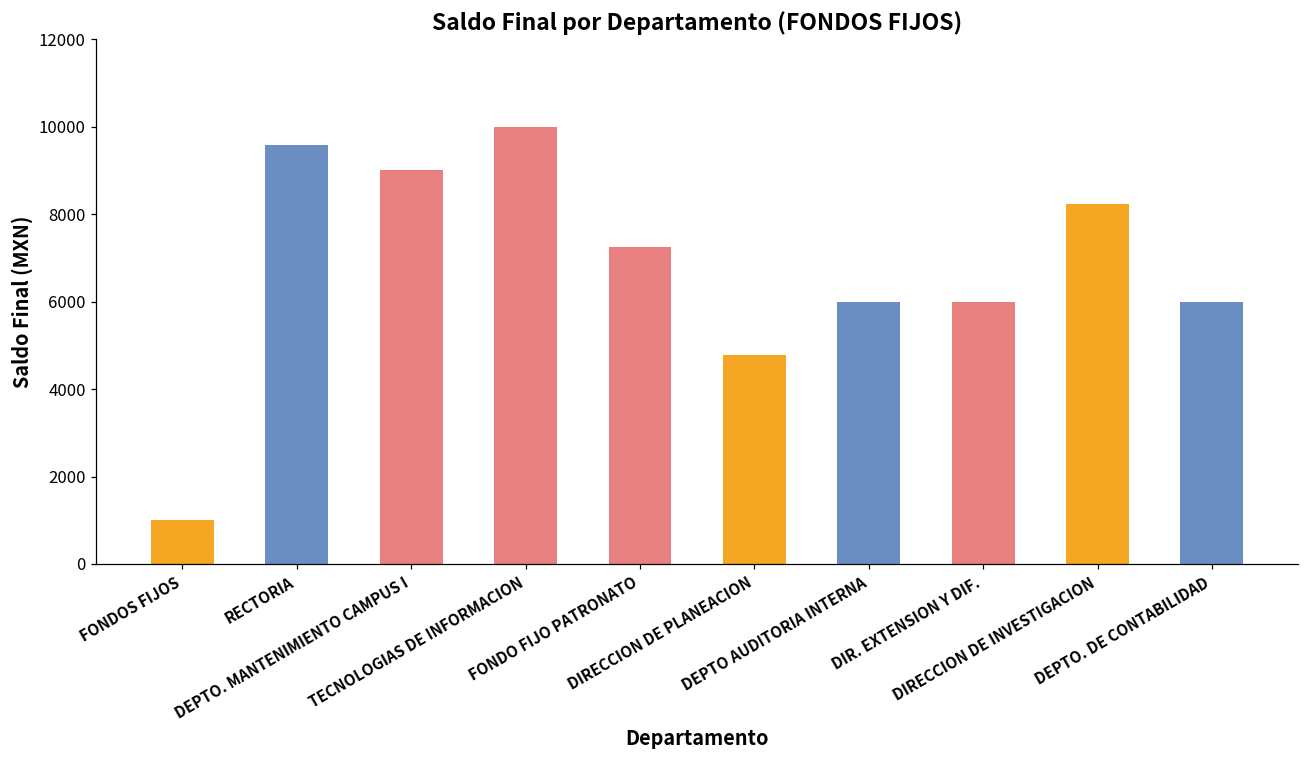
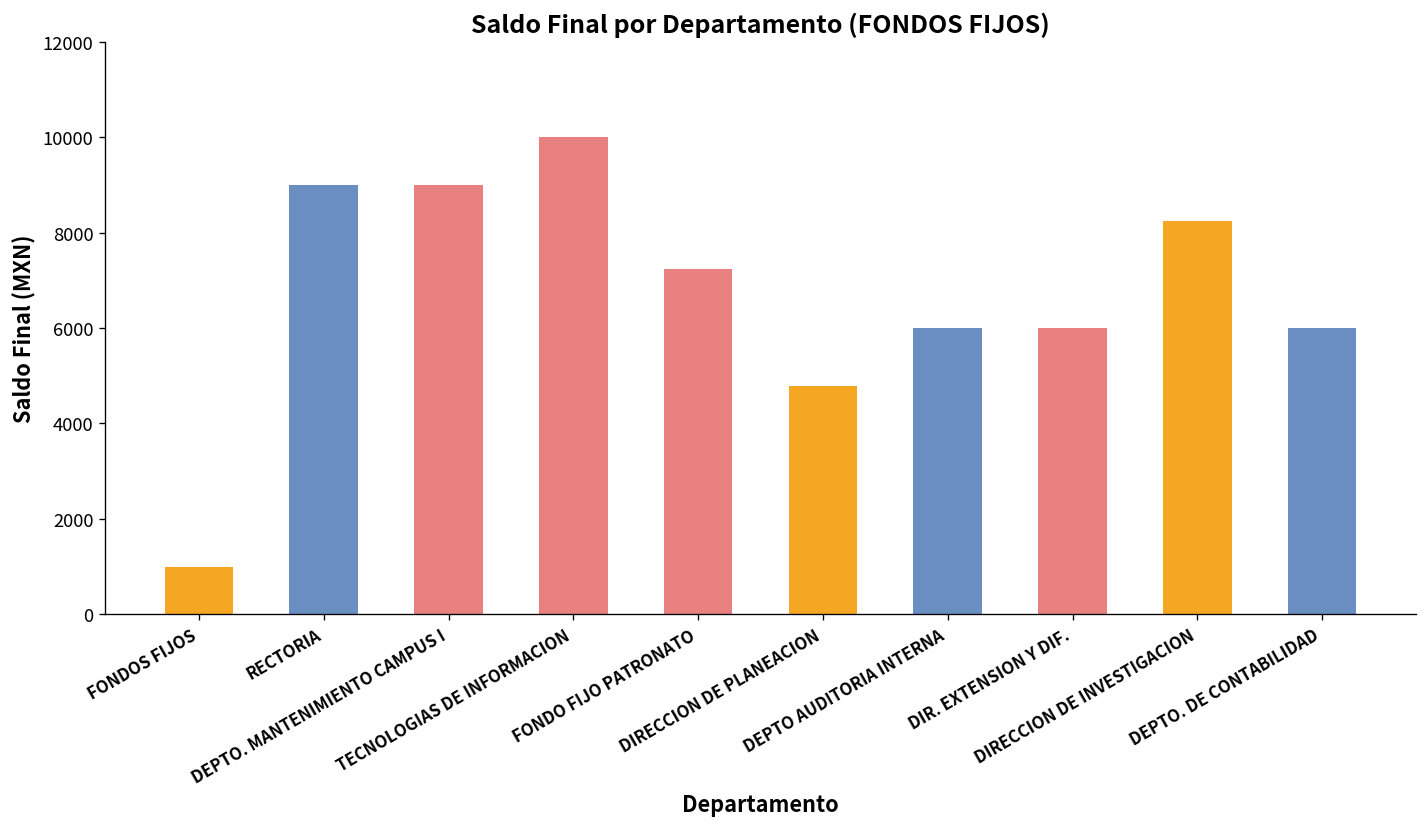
RECTORIA: 9600 -> 9000
